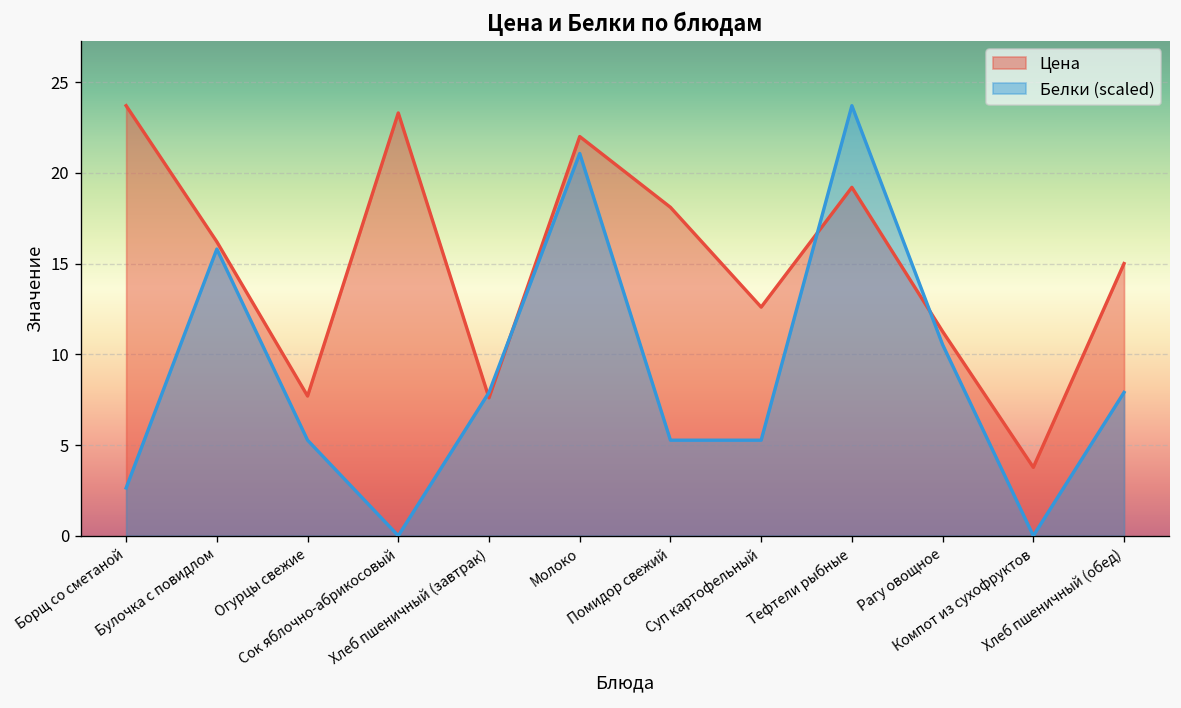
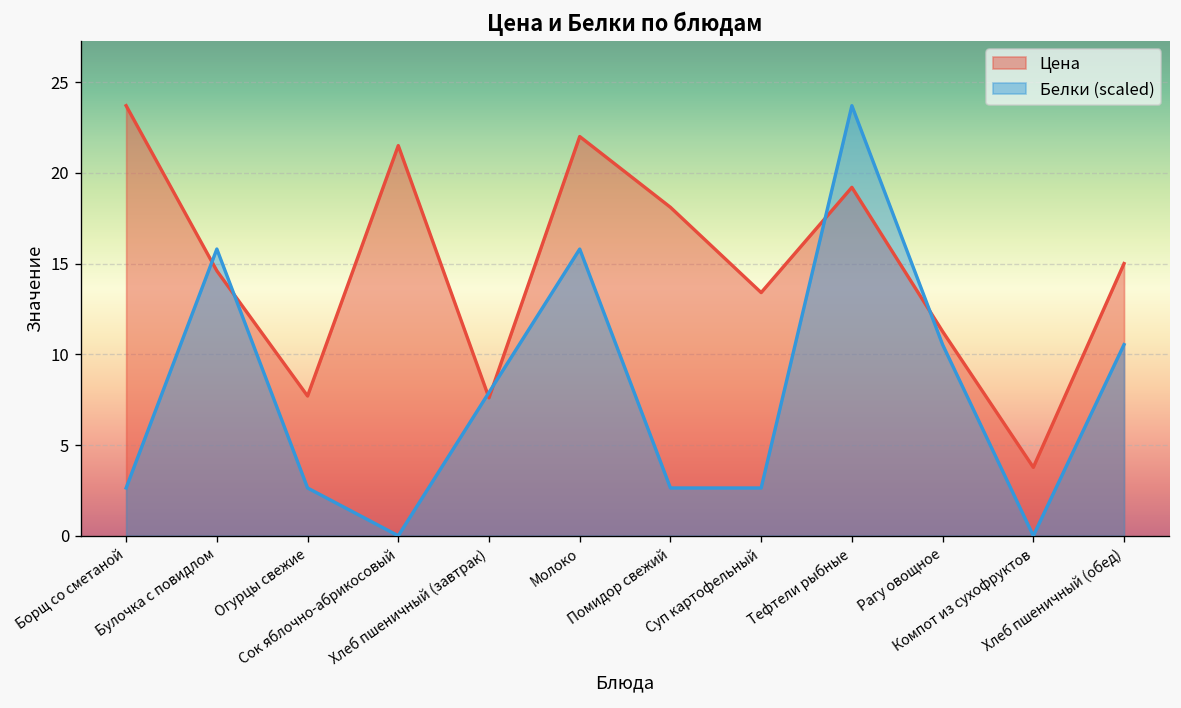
Цена, Булочка с повидлом: 16.2 -> 14.6
Белки (scaled), Огурцы свежие: 5.3 -> 2.6
Цена, Сок яблочно-абрикосовый: 23.3 -> 21.5
Белки (scaled), Молоко: 21.1 -> 15.8
Белки (scaled), Помидор свежий: 5.3 -> 2.6
Цена, Суп картофельный: 12.6 -> 13.4
Белки (scaled), Суп картофельный: 5.3 -> 2.6
Белки (scaled), Хлеб пшеничный (обед): 7.9 -> 10.5
